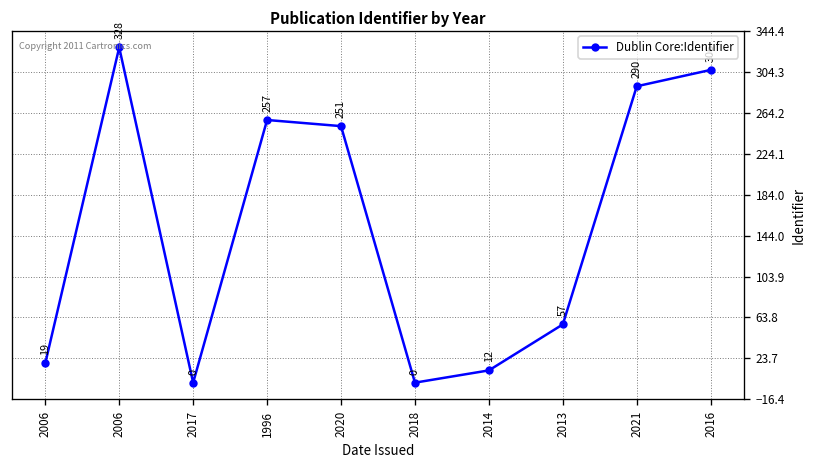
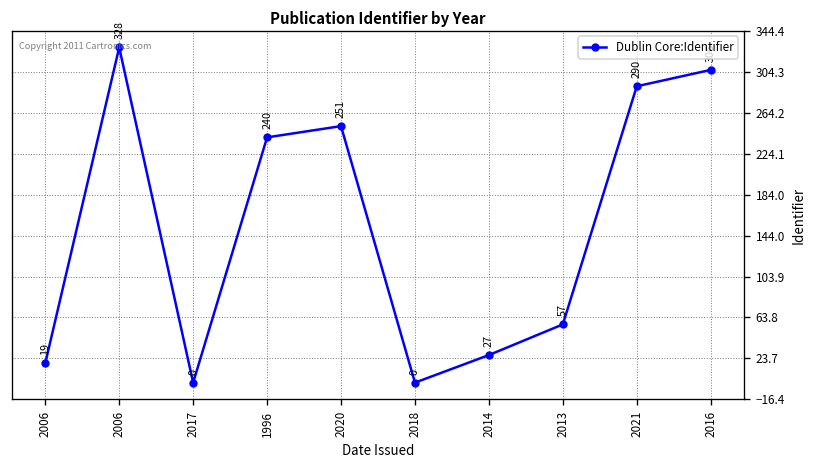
1996: 257 -> 240
2014: 12 -> 27
